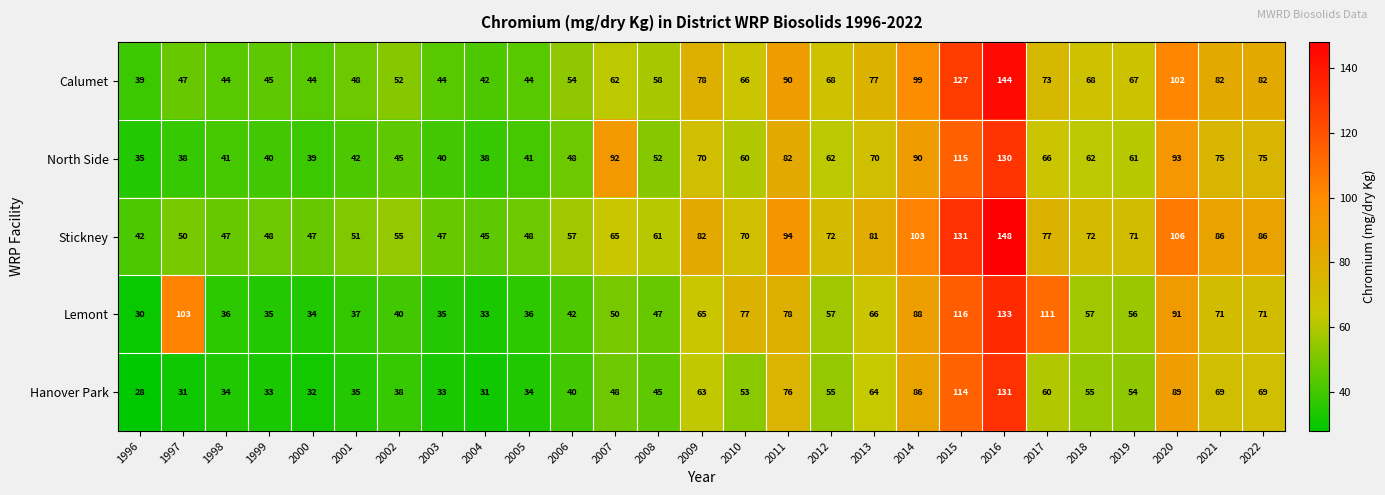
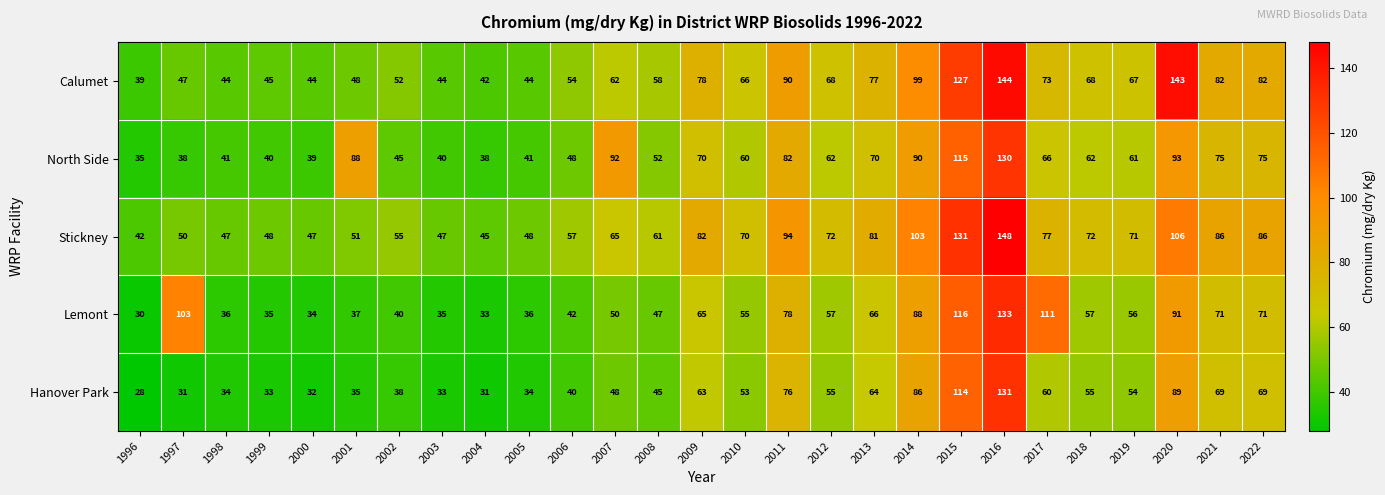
Calumet, 2020: 102 -> 143
North Side, 2001: 42 -> 88
Lemont, 2010: 77 -> 55
